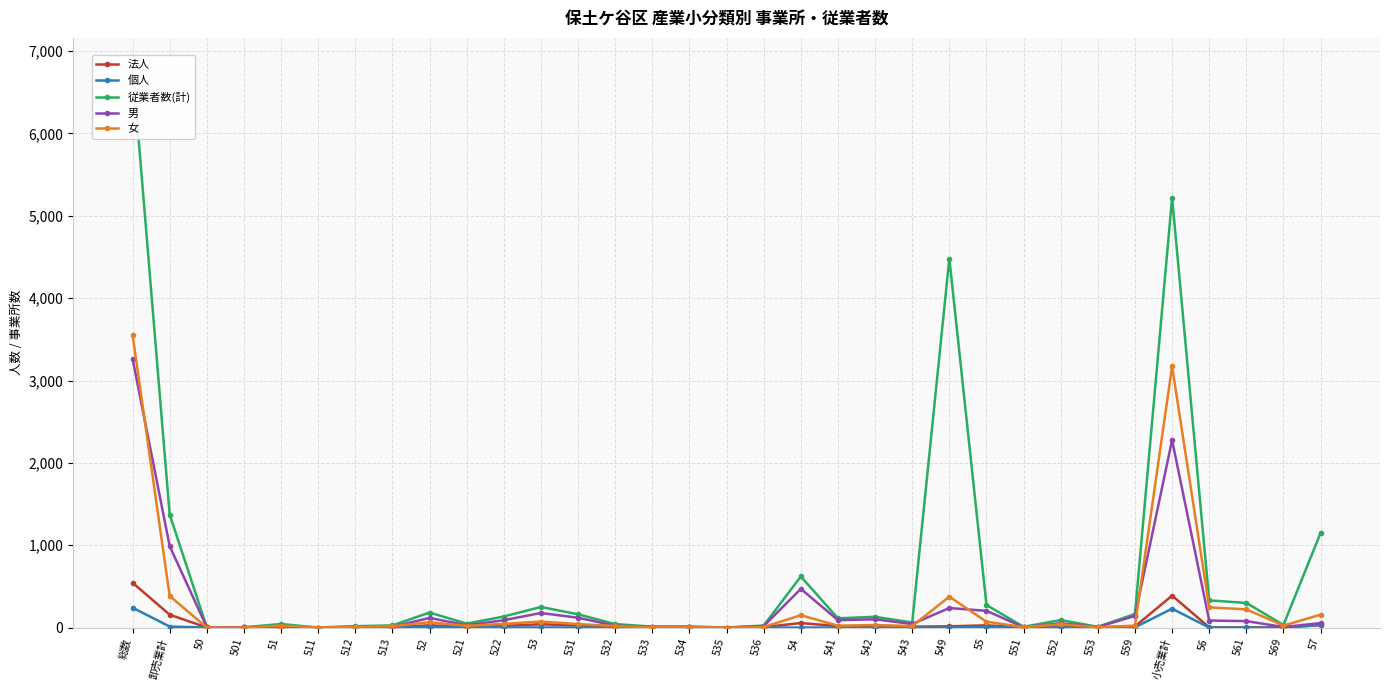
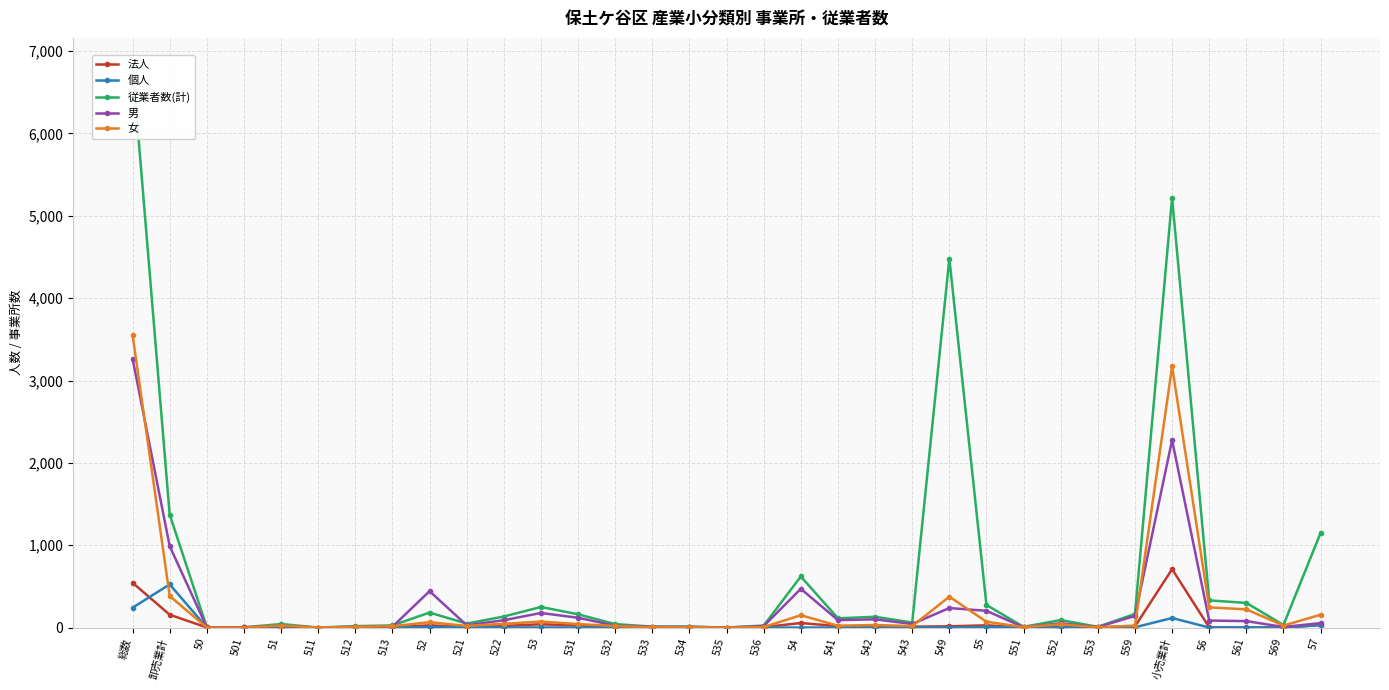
個人, 卸売業計: 0 -> 500
男, 52: 100 -> 400
法人, 小売業計: 400 -> 700
個人, 小売業計: 200 -> 100
